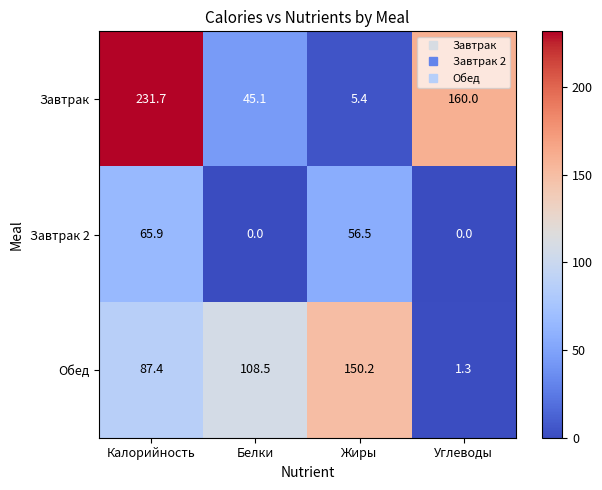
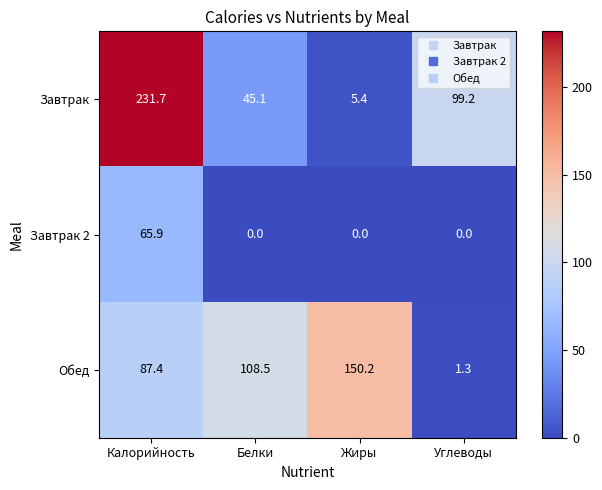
Завтрак, Углеводы: 160.0 -> 99.2
Завтрак 2, Жиры: 56.5 -> 0.0
